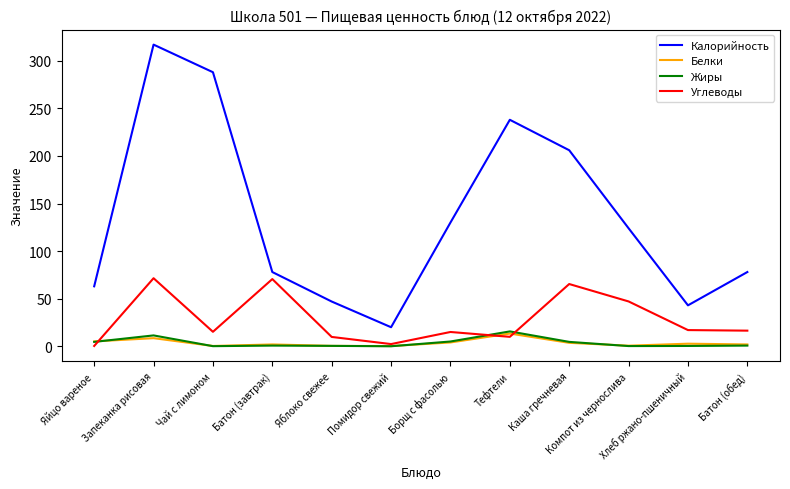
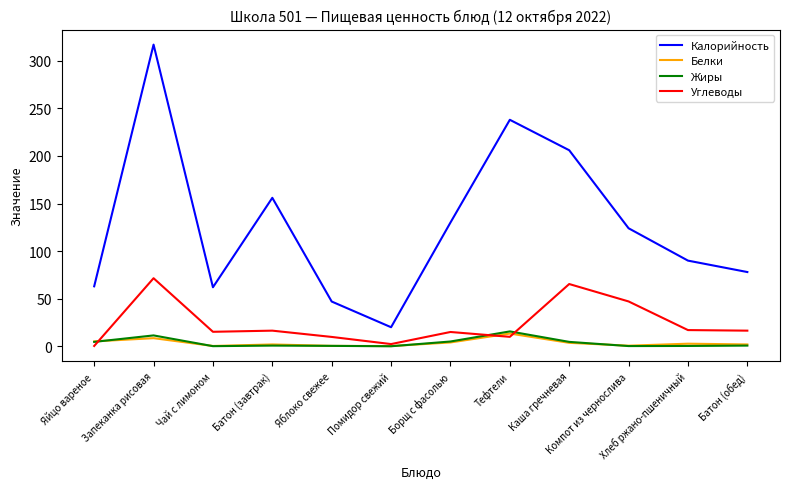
Калорийность, Чай с лимоном: 290 -> 60
Калорийность, Батон (завтрак): 80 -> 160
Углеводы, Батон (завтрак): 70 -> 20
Калорийность, Хлеб ржано-пшеничный: 40 -> 90
